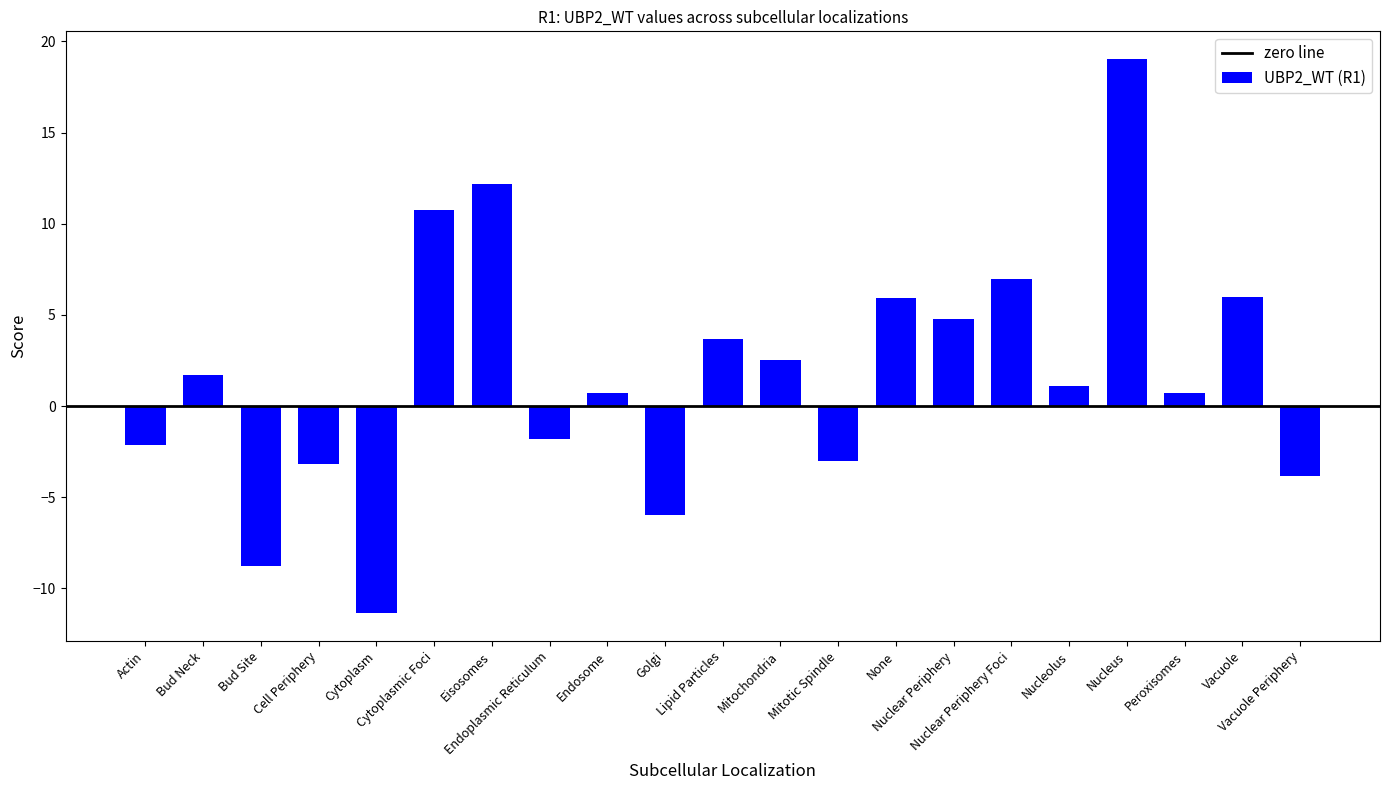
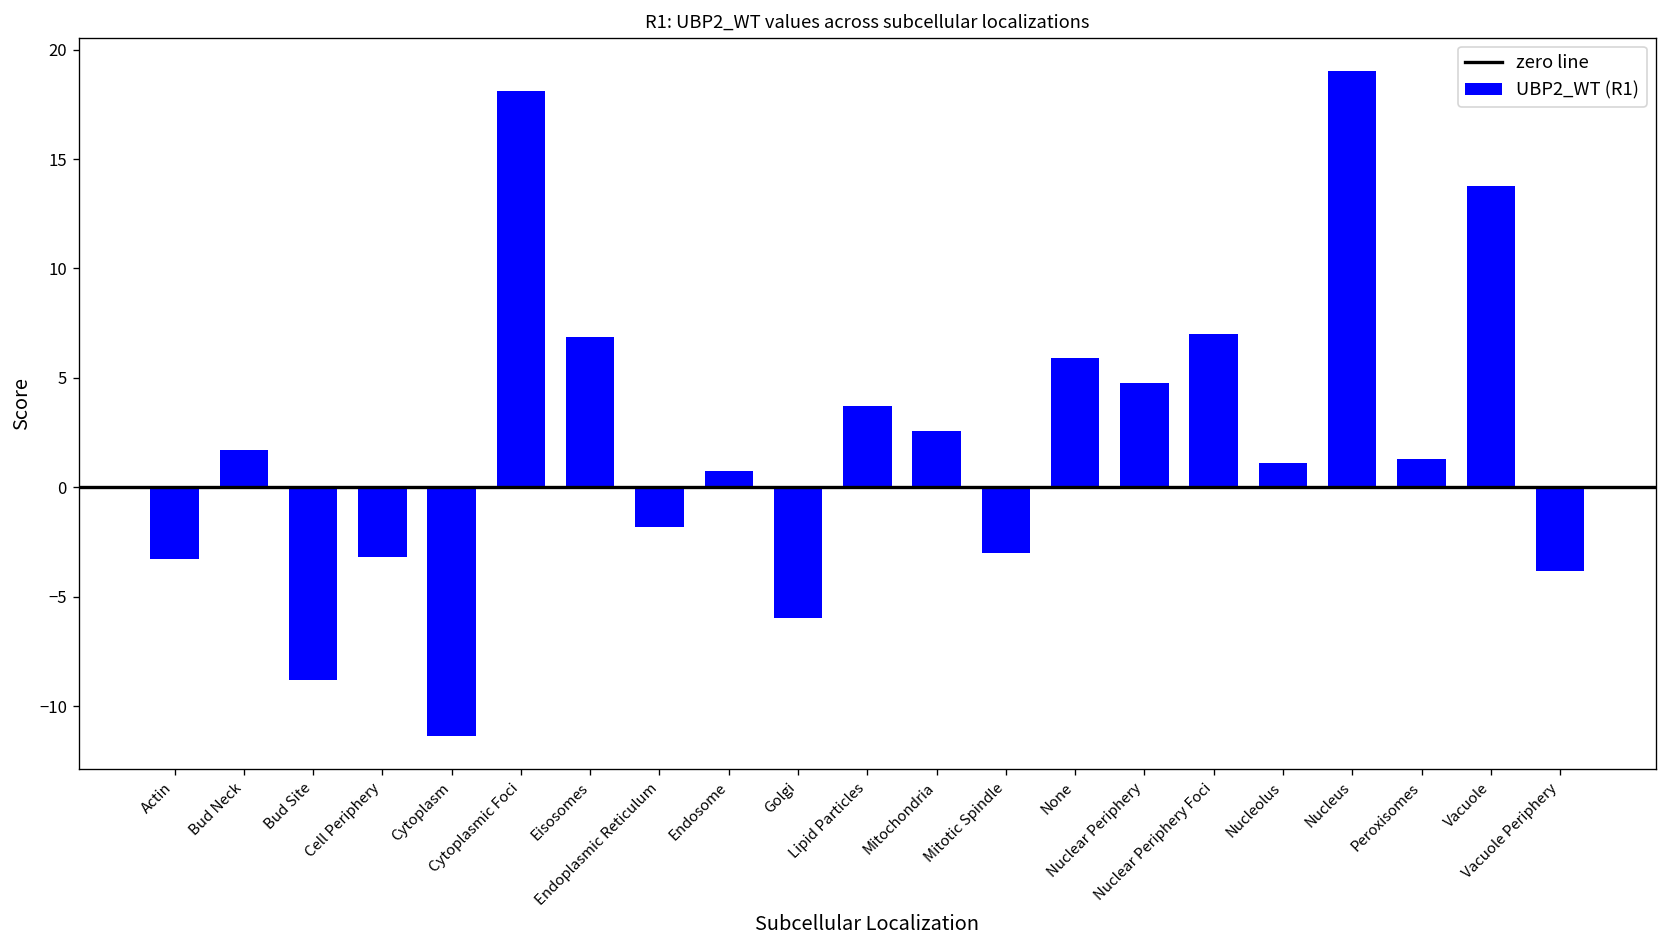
Actin: -2.1 -> -3.3
Cytoplasmic Foci: 10.8 -> 18.1
Eisosomes: 12.2 -> 6.9
Peroxisomes: 0.7 -> 1.3
Vacuole: 6.0 -> 13.8
